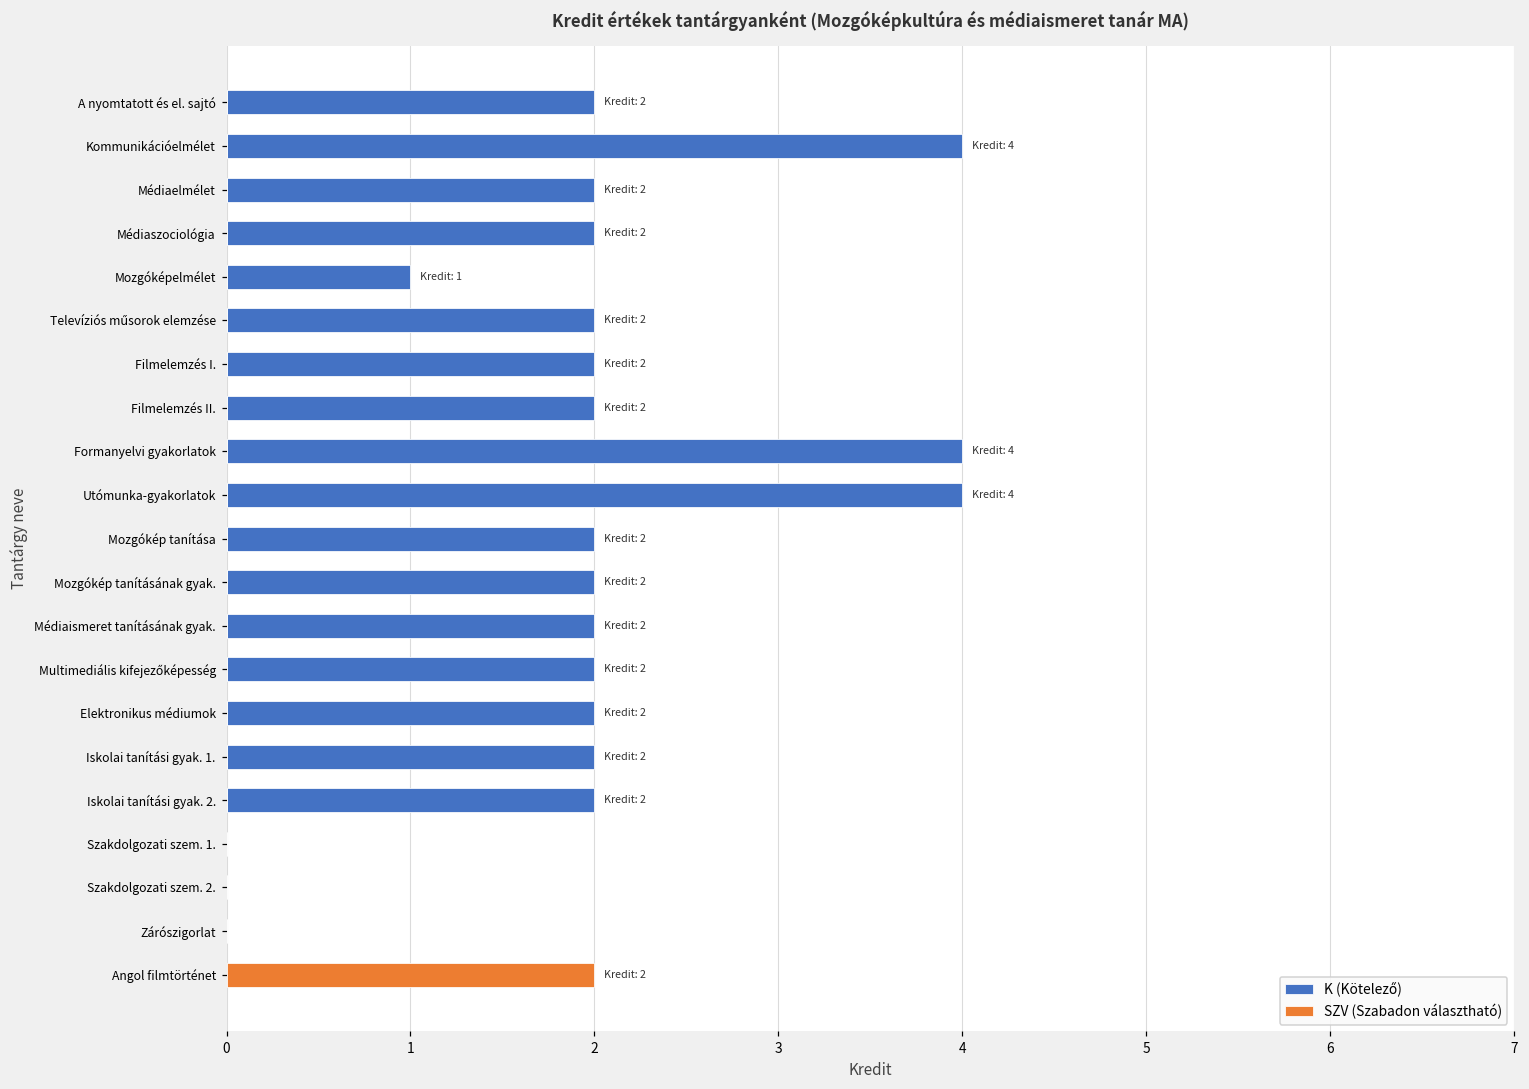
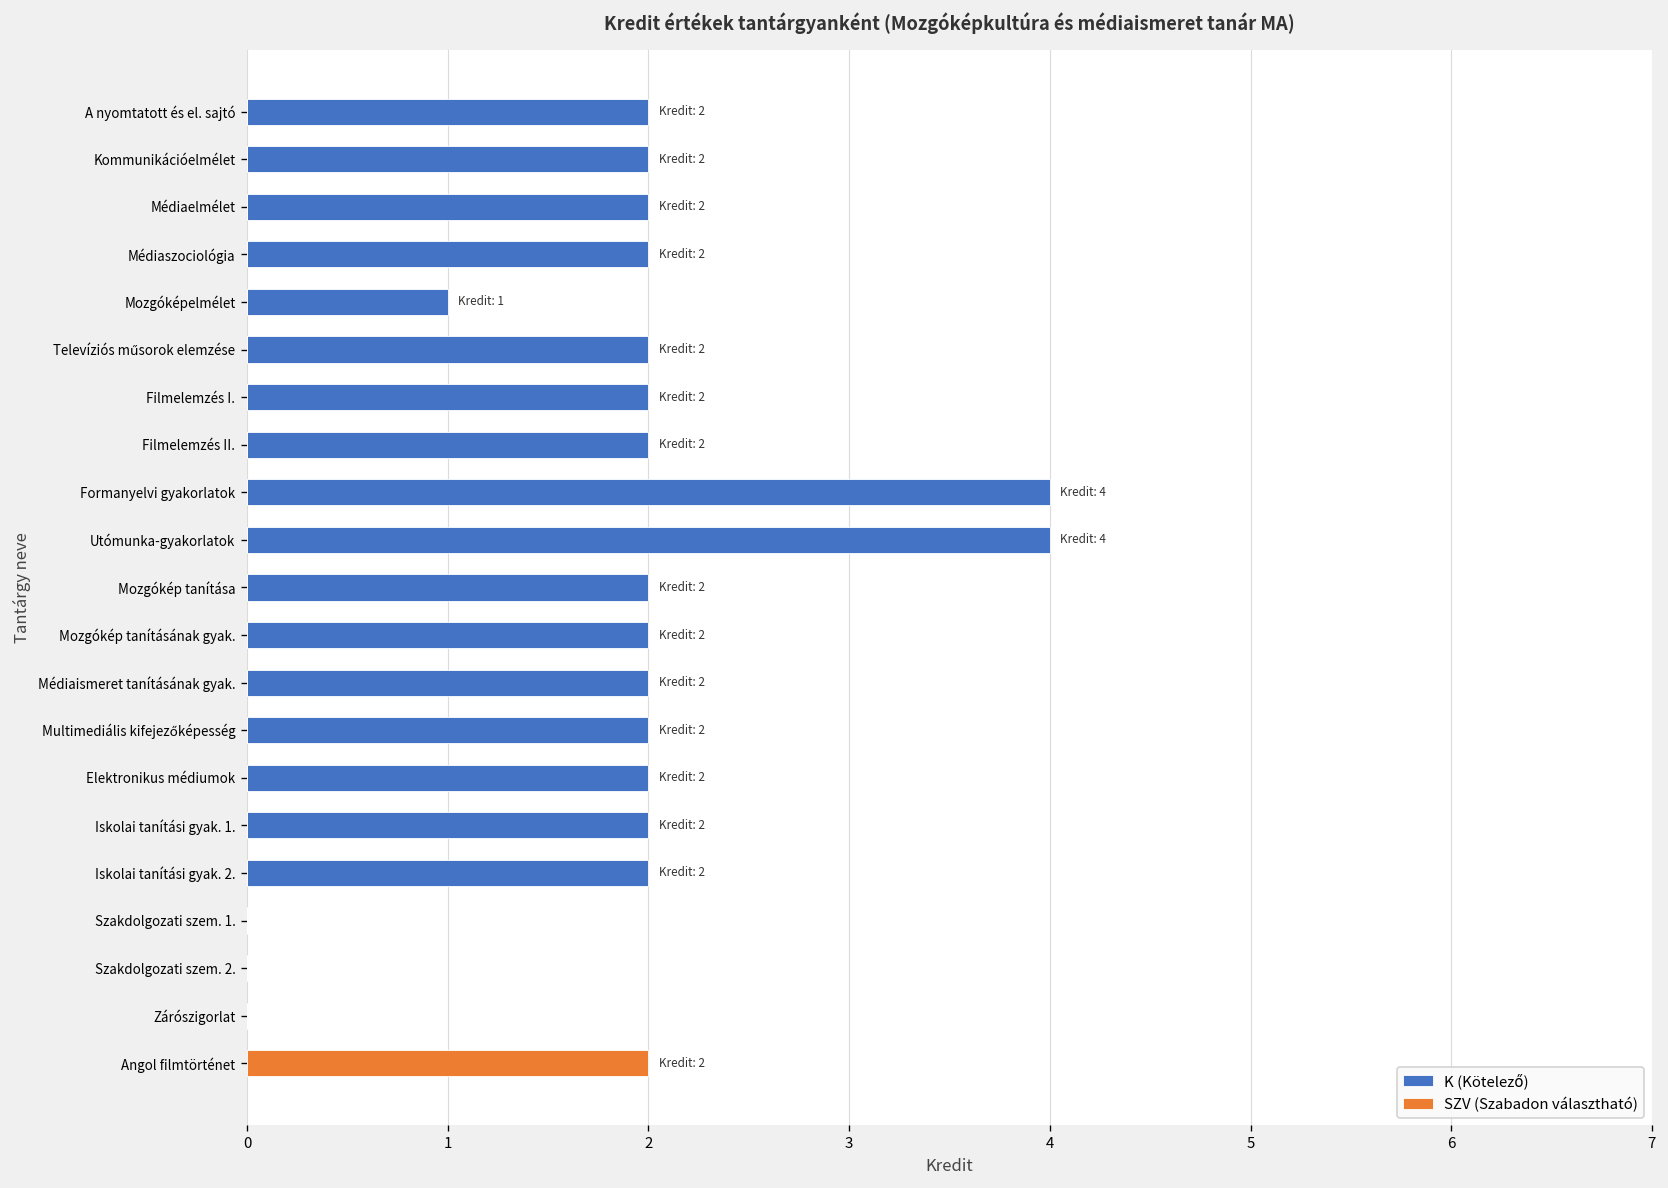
K (Kötelező), Kommunikációelmélet: 4 -> 2
